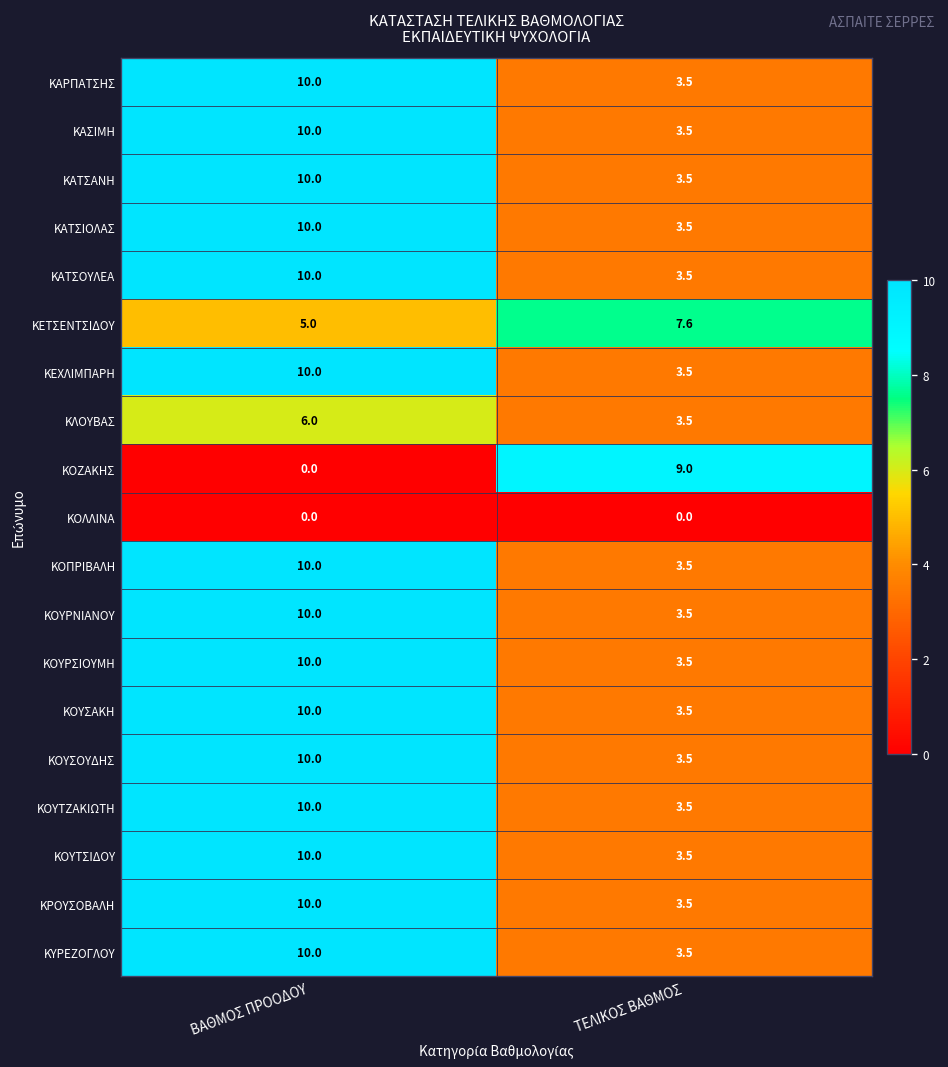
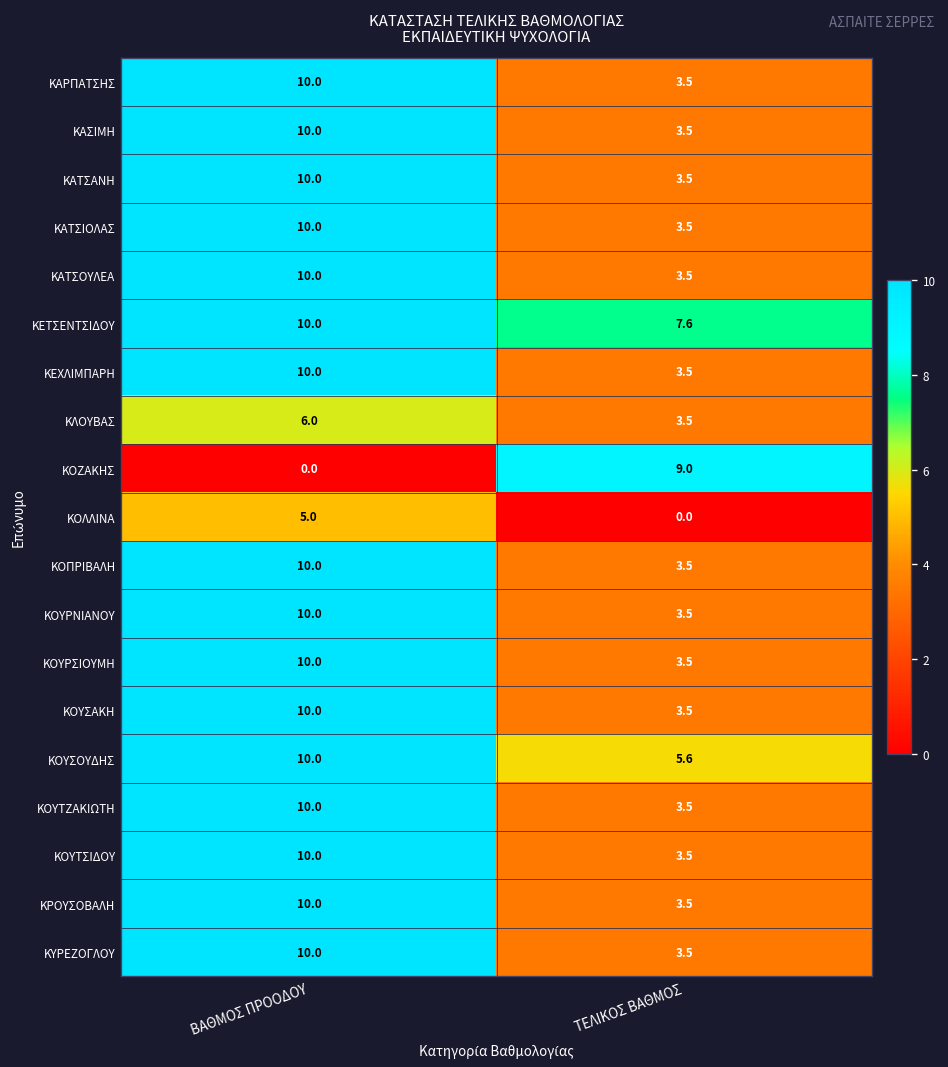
ΚΕΤΣΕΝΤΣΙΔΟΥ, ΒΑΘΜΟΣ ΠΡΟΟΔΟΥ: 5.0 -> 10.0
ΚΟΛΛΙΝΑ, ΒΑΘΜΟΣ ΠΡΟΟΔΟΥ: 0.0 -> 5.0
ΚΟΥΣΟΥΔΗΣ, ΤΕΛΙΚΟΣ ΒΑΘΜΟΣ: 3.5 -> 5.6
